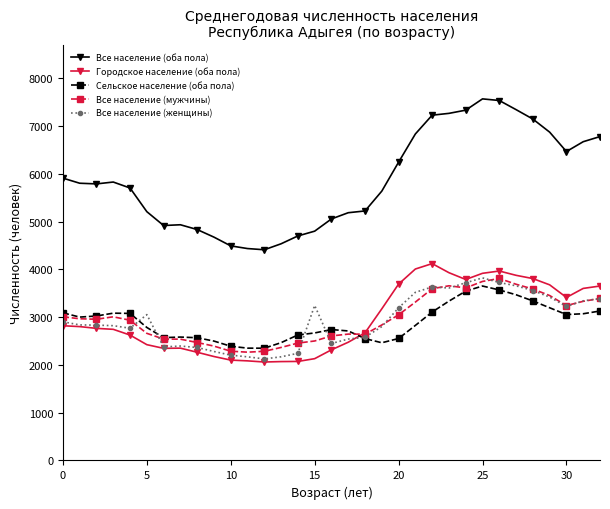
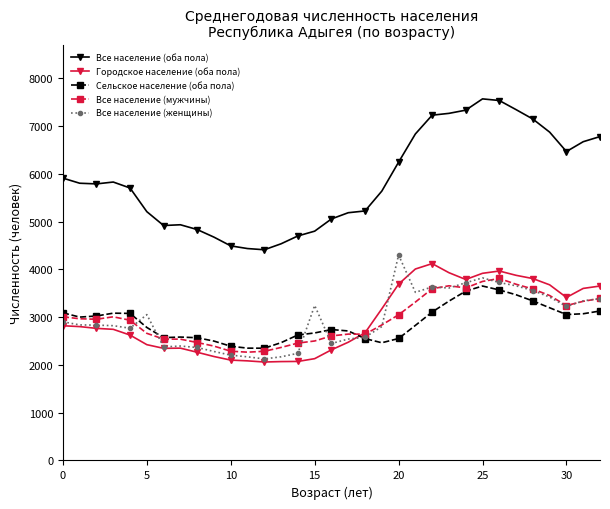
Все население (женщины), 20: 3200 -> 4300
